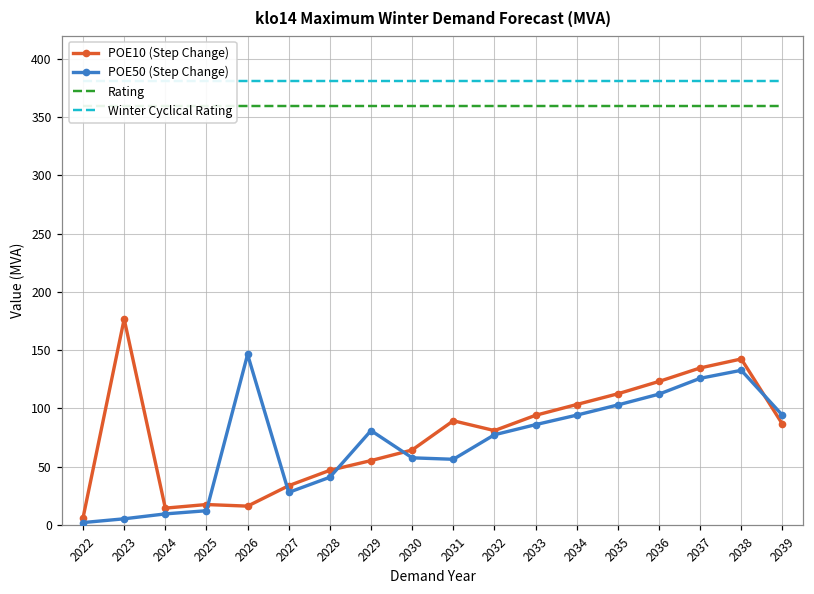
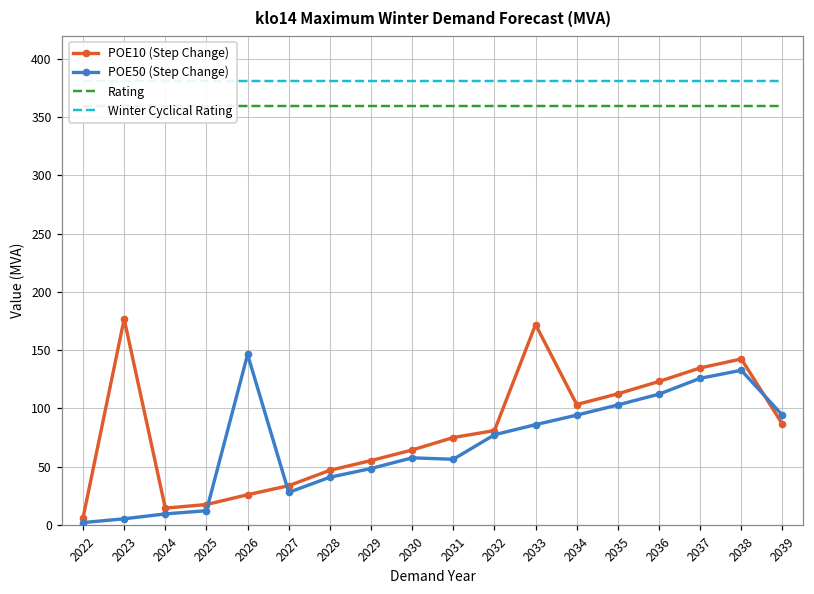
POE10 (Step Change), 2026: 16 -> 26
POE50 (Step Change), 2029: 81 -> 48
POE10 (Step Change), 2031: 89 -> 75
POE10 (Step Change), 2033: 94 -> 172
